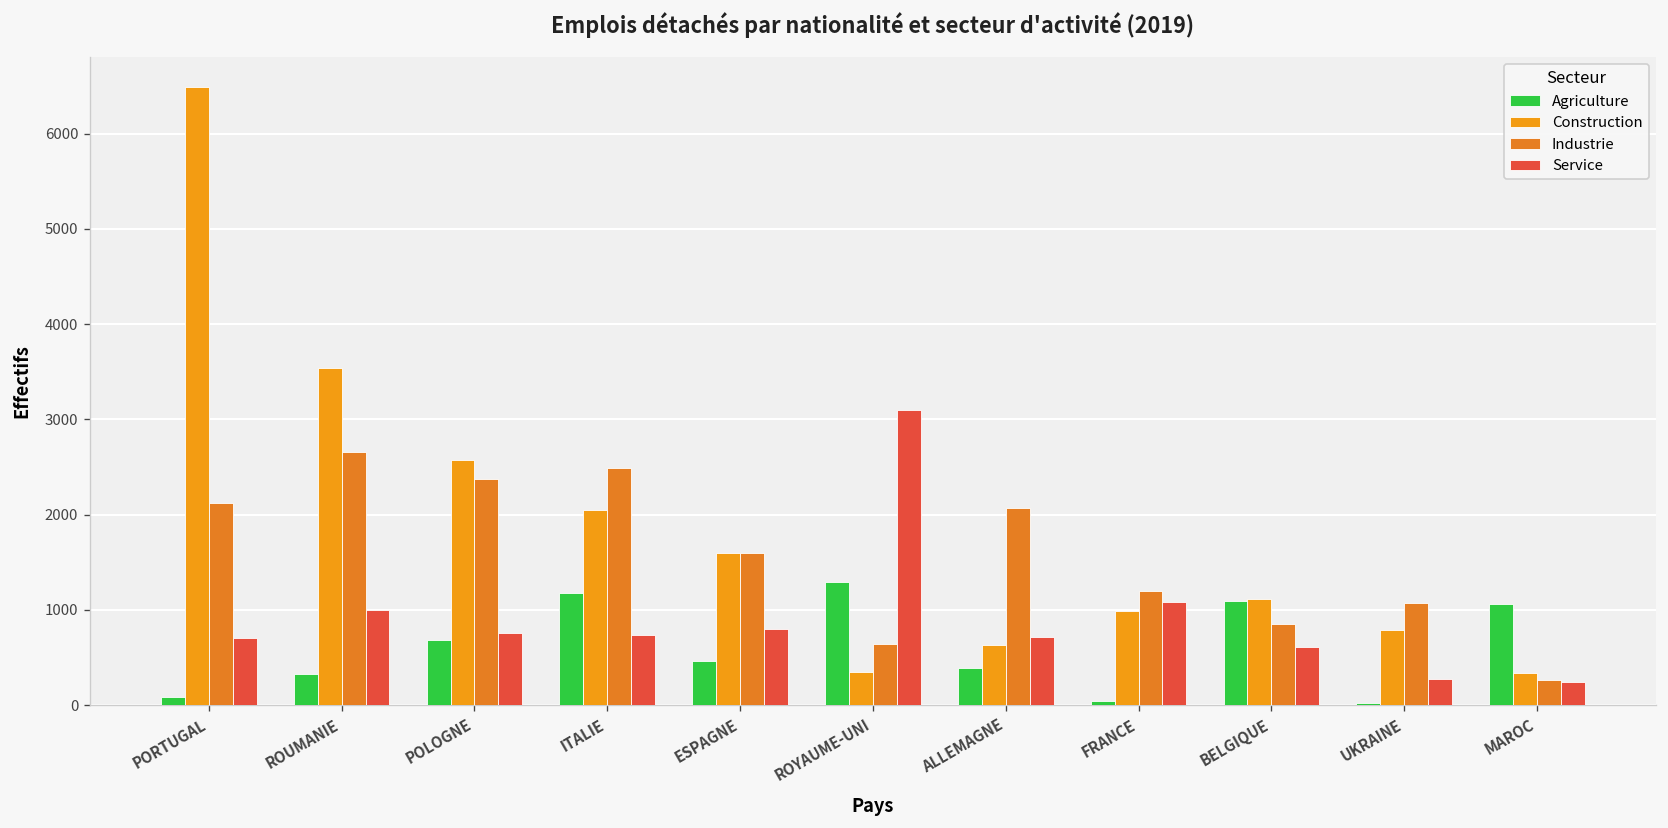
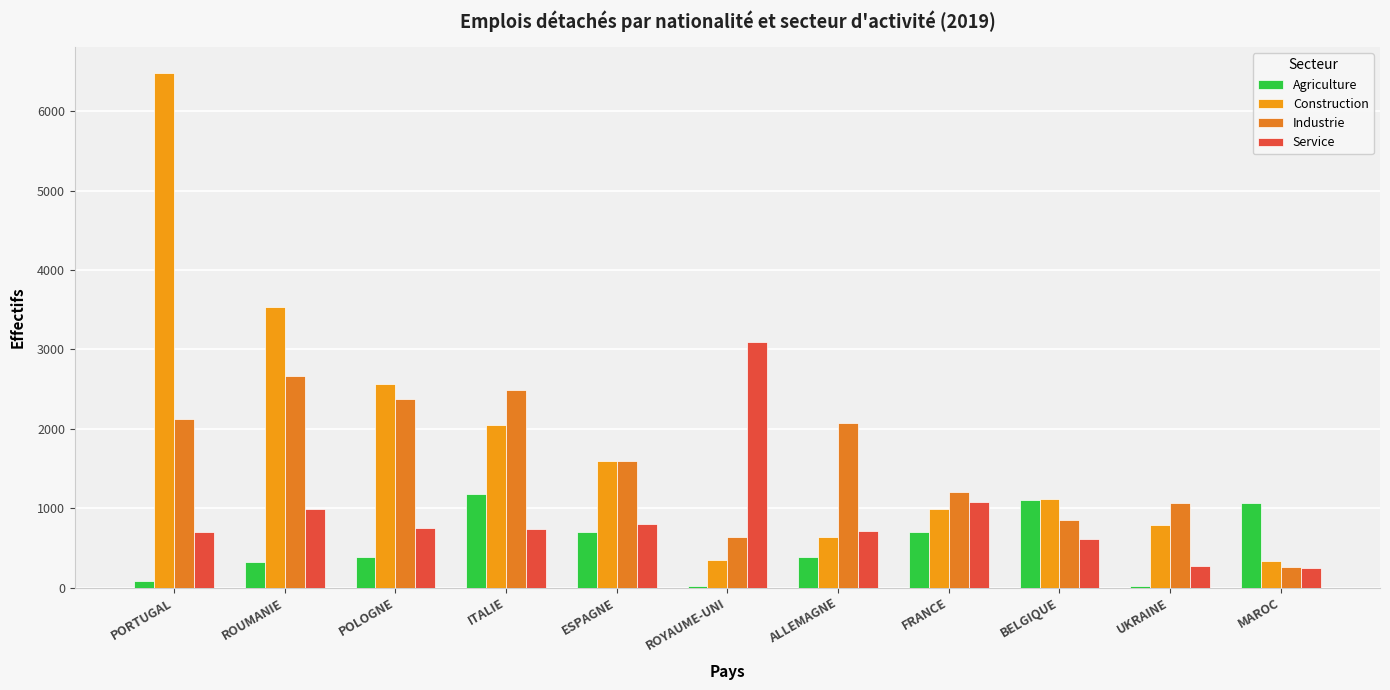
Agriculture, POLOGNE: 700 -> 400
Agriculture, ESPAGNE: 500 -> 700
Agriculture, ROYAUME-UNI: 1300 -> 0
Agriculture, FRANCE: 0 -> 700
